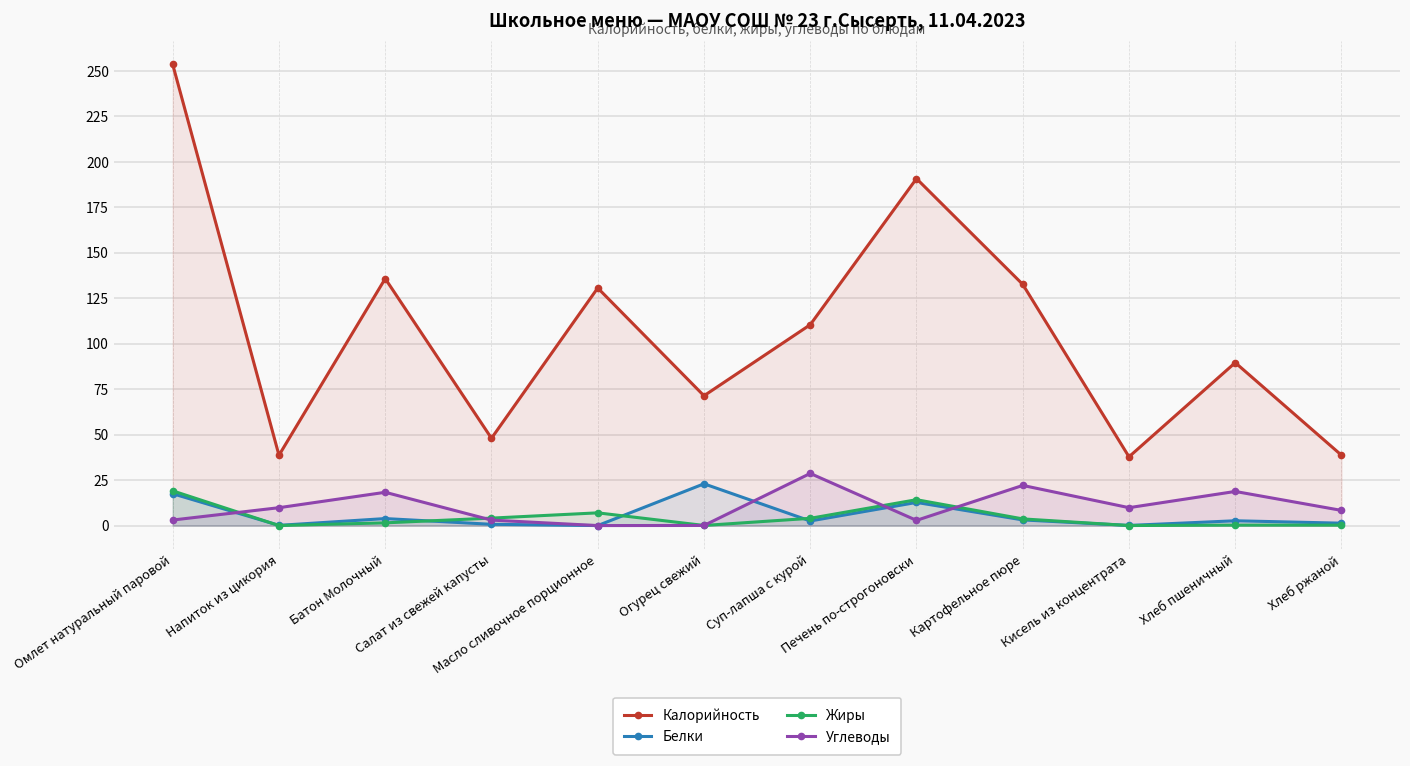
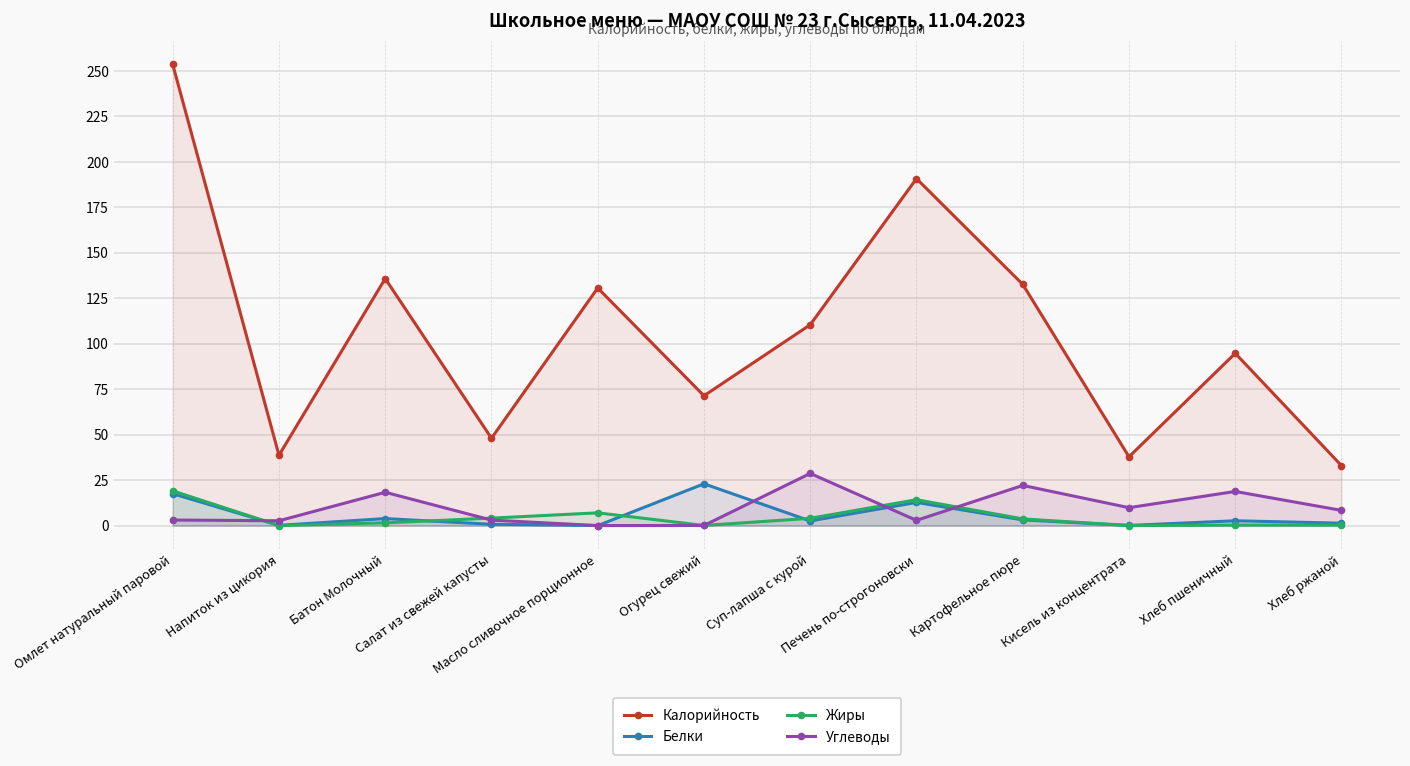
Углеводы, Напиток из цикория: 10 -> 3
Калорийность, Хлеб пшеничный: 90 -> 95
Калорийность, Хлеб ржаной: 39 -> 33
